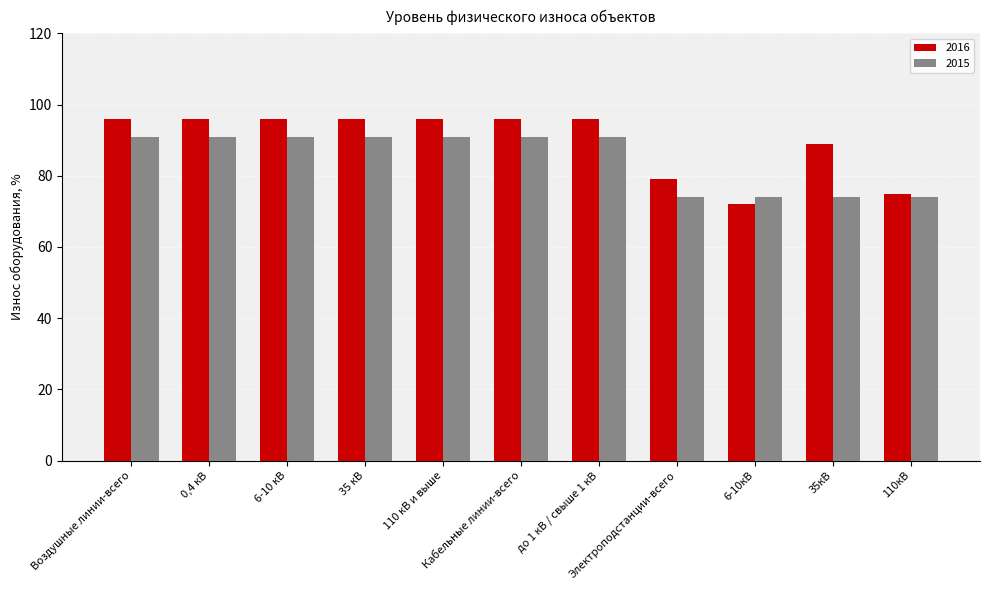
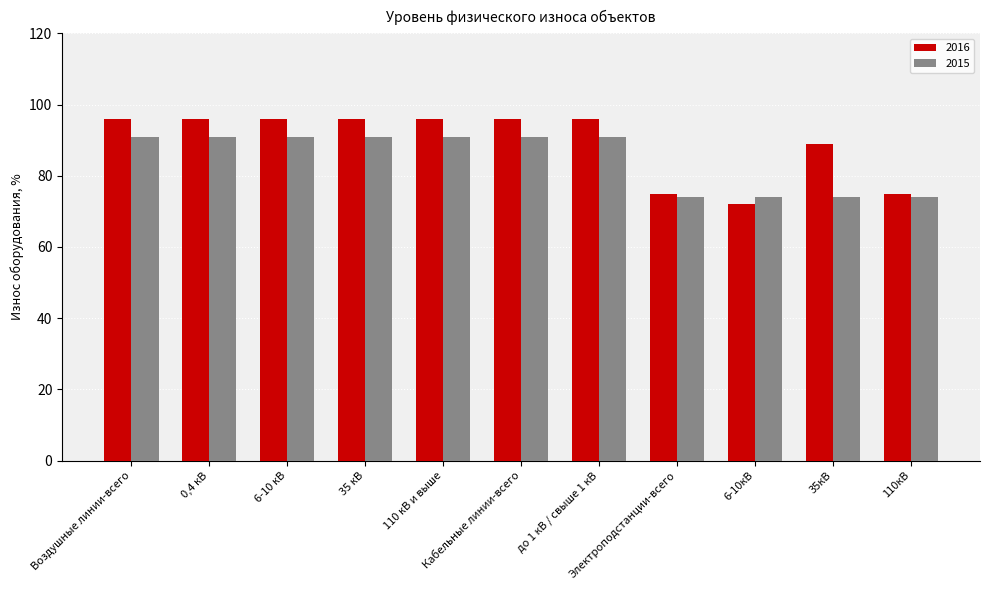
2016, Электроподстанции-всего: 79 -> 75
